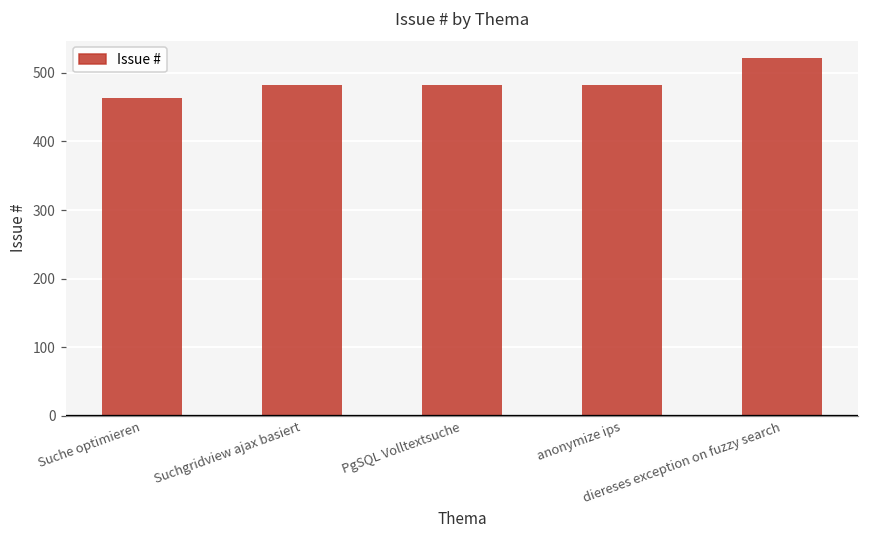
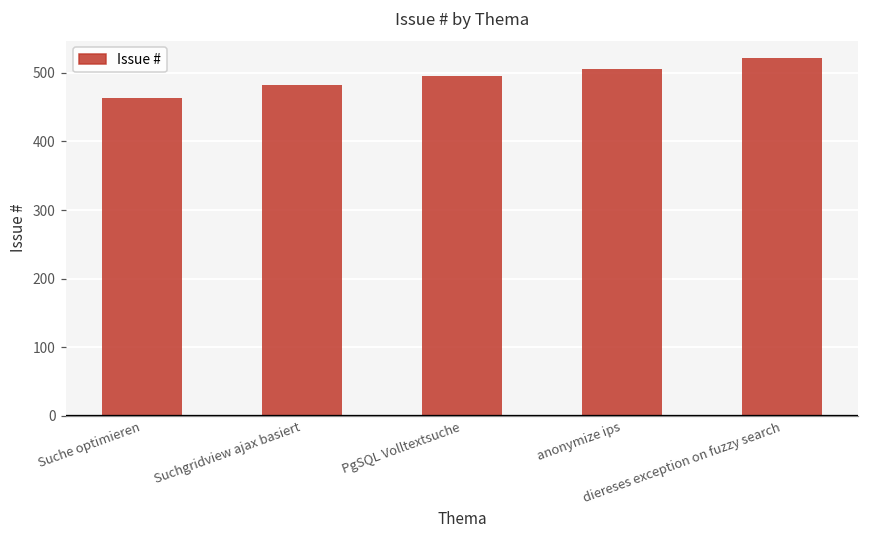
PgSQL Volltextsuche: 480 -> 500
anonymize ips: 480 -> 510
